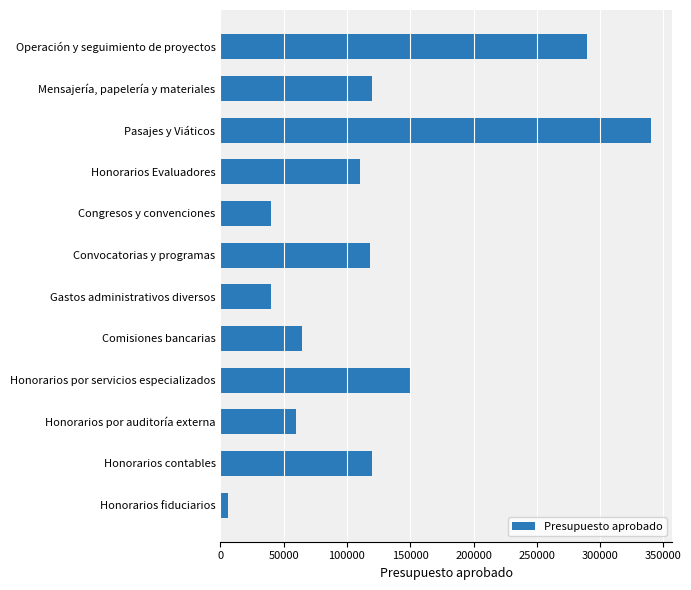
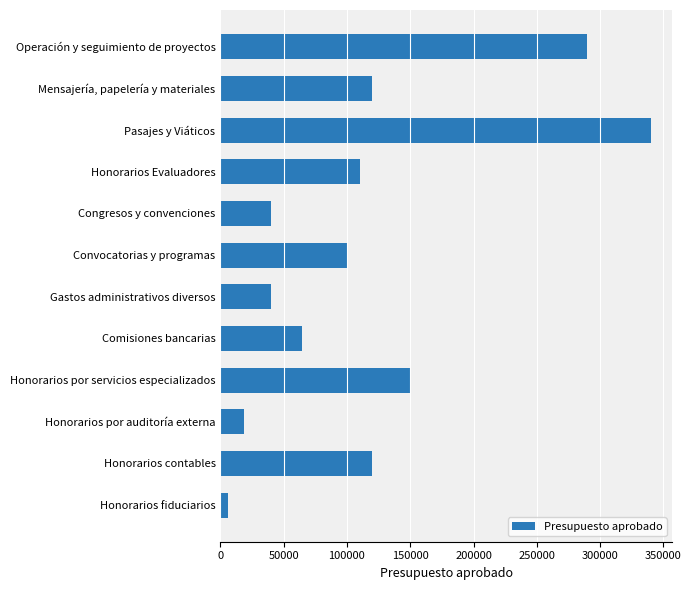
Convocatorias y programas: 118000 -> 100000
Honorarios por auditoría externa: 60000 -> 19000
